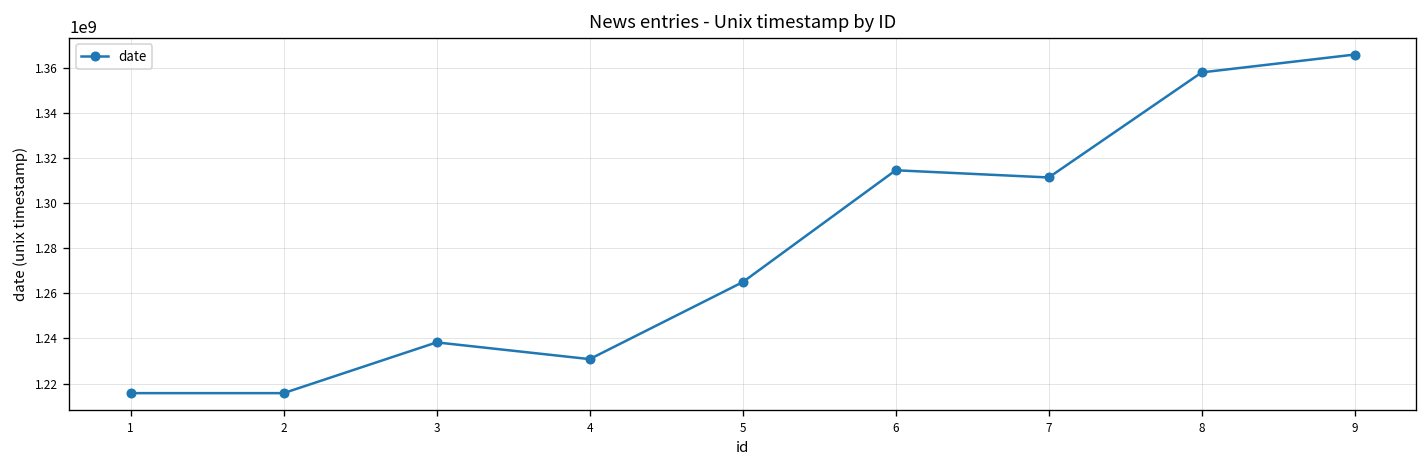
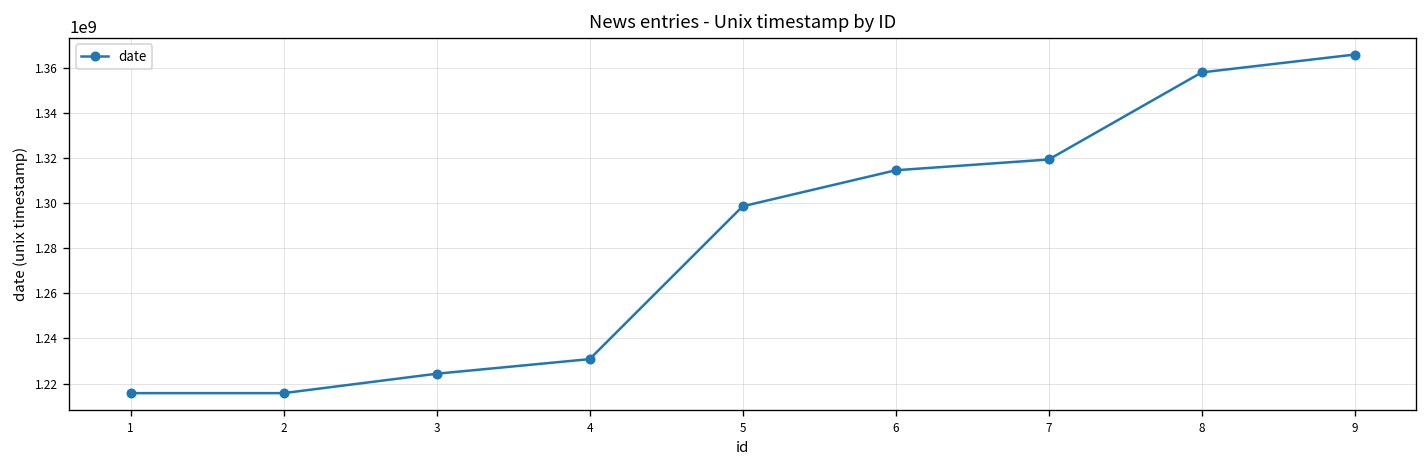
3: 1238000000 -> 1224000000
5: 1265000000 -> 1299000000
7: 1311000000 -> 1319000000
